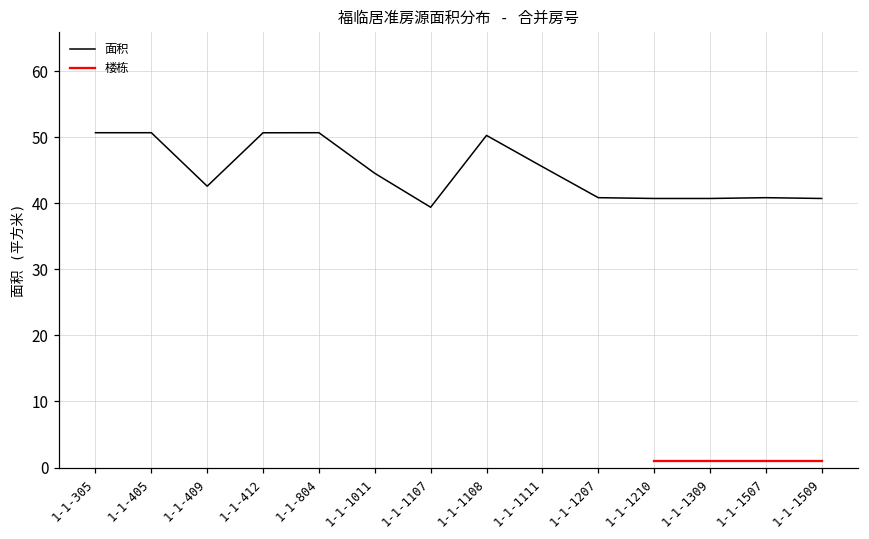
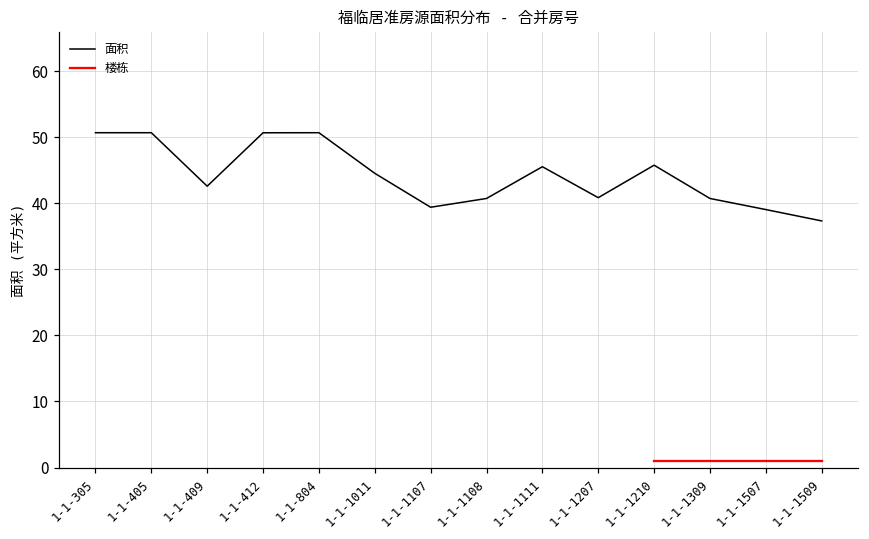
面积, 1-1-1108: 50 -> 41
面积, 1-1-1210: 41 -> 46
面积, 1-1-1507: 41 -> 39
面积, 1-1-1509: 41 -> 37
